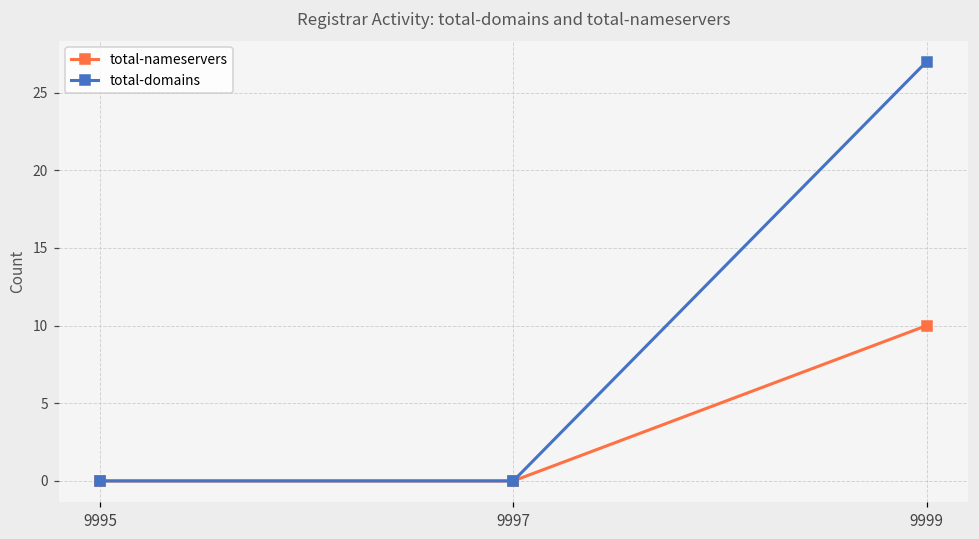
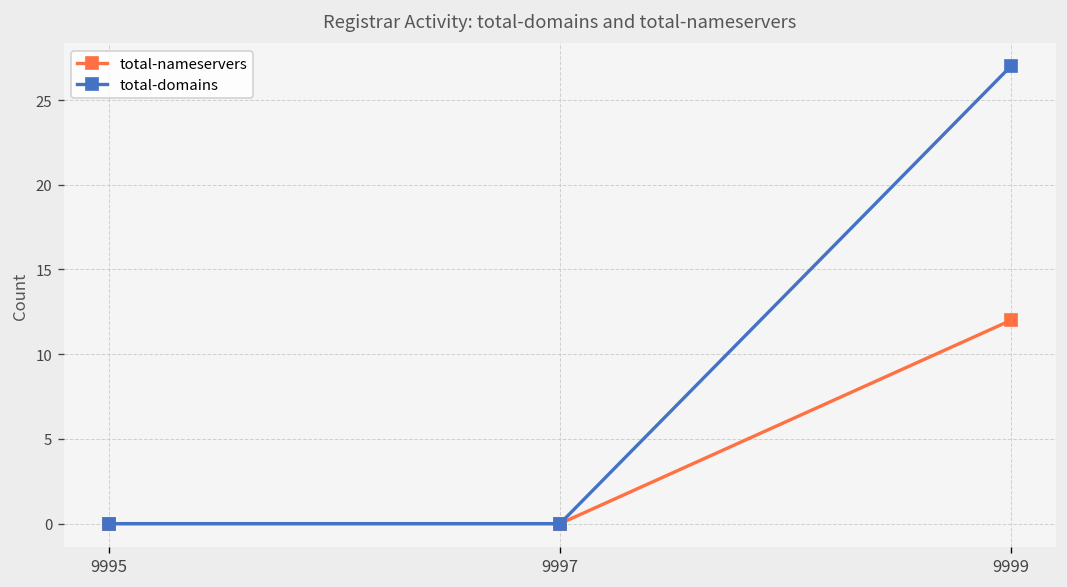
total-nameservers, 9999: 10 -> 12
